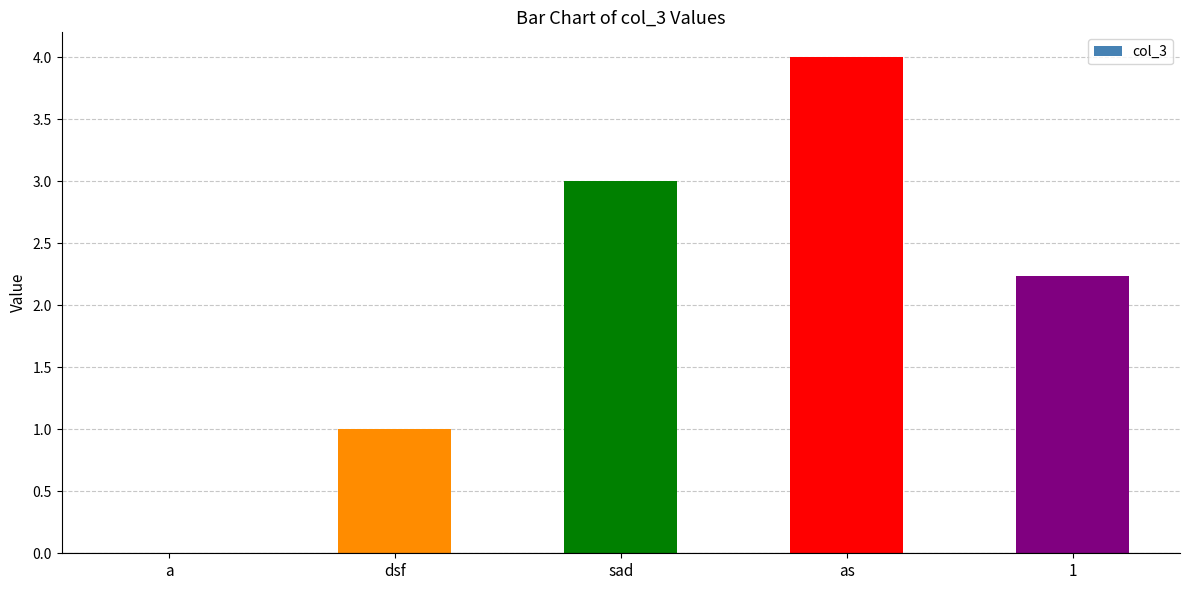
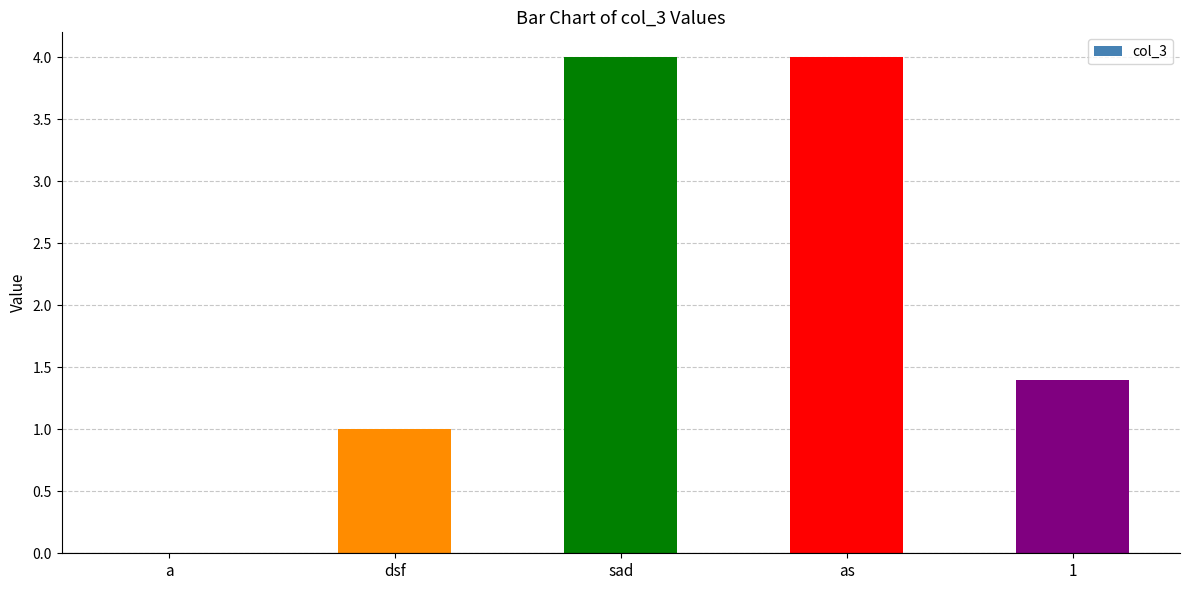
sad: 3 -> 4
1: 2.23 -> 1.40
